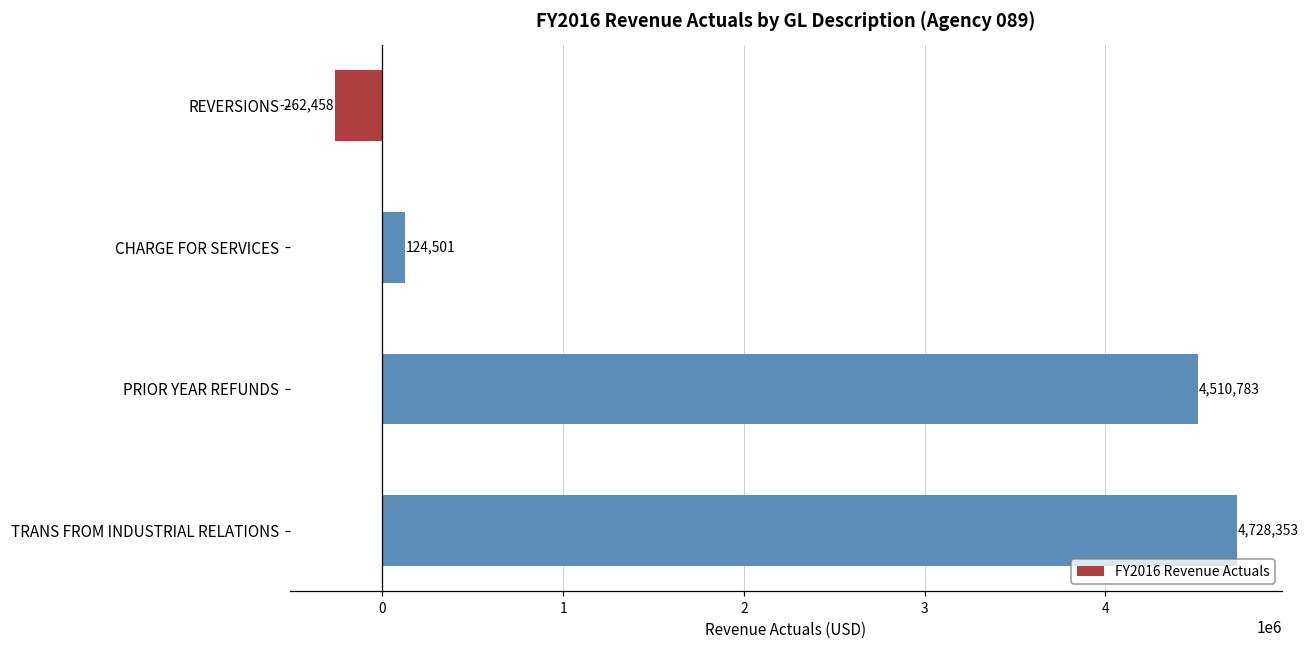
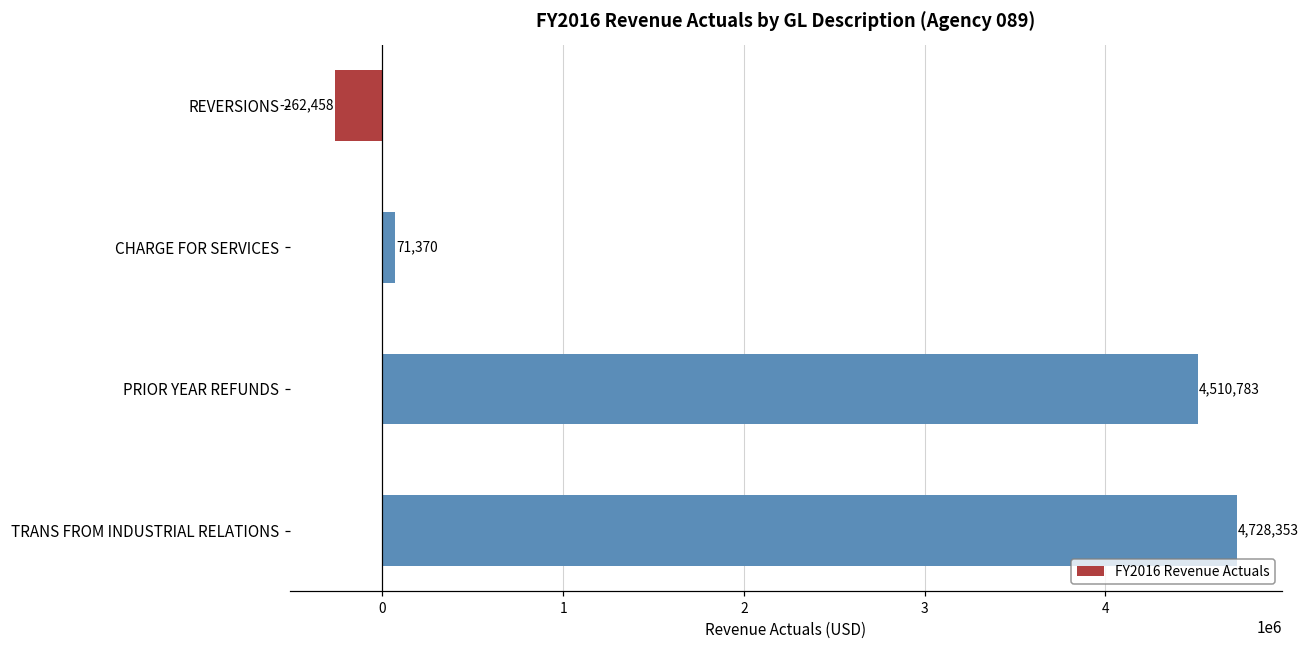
CHARGE FOR SERVICES: 124,501 -> 71,370
